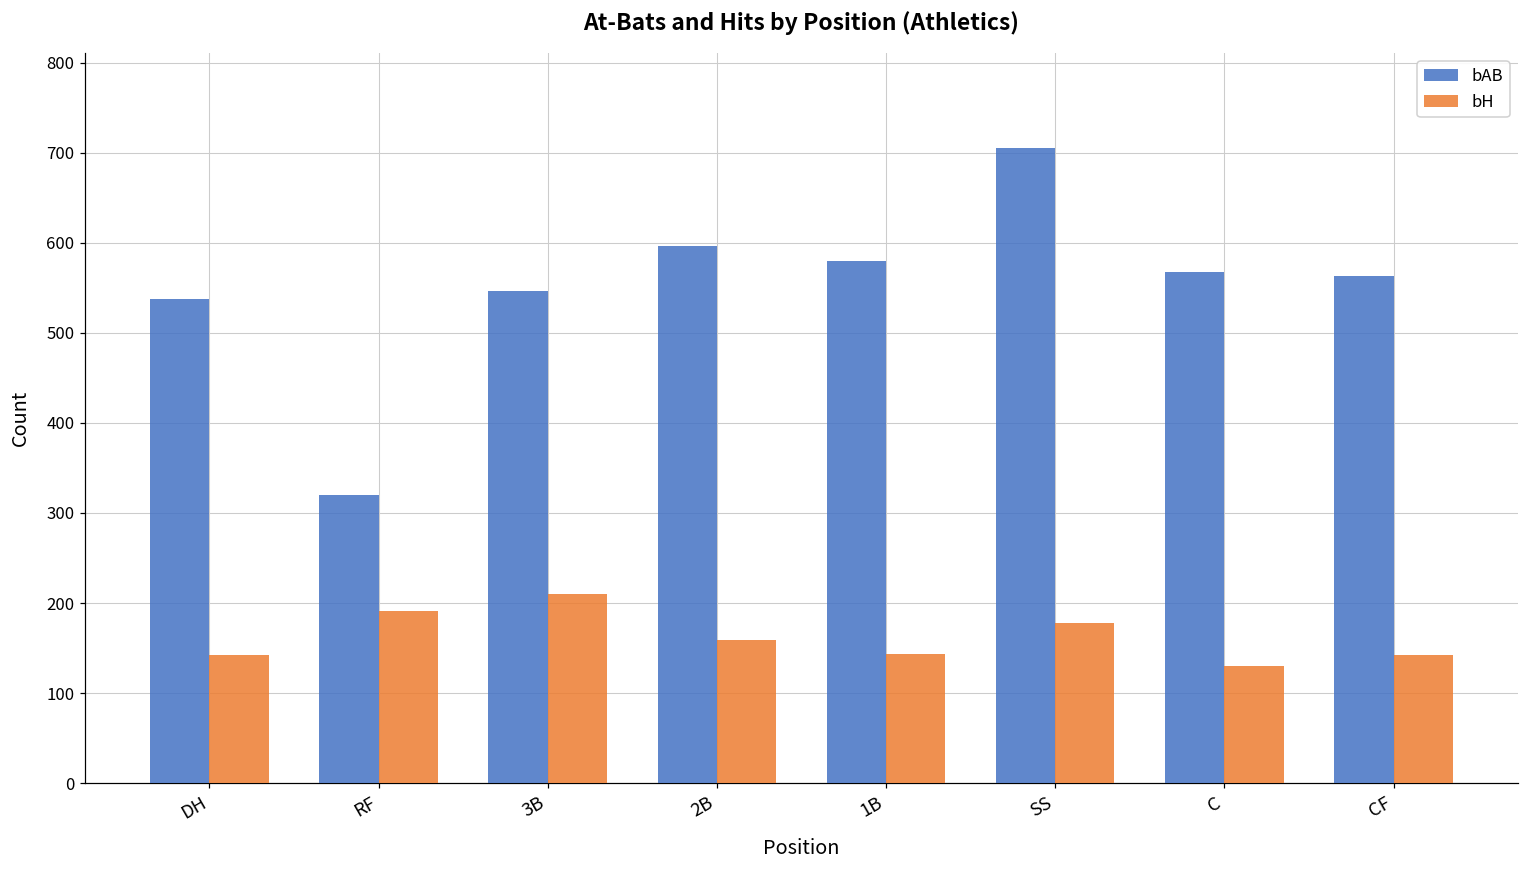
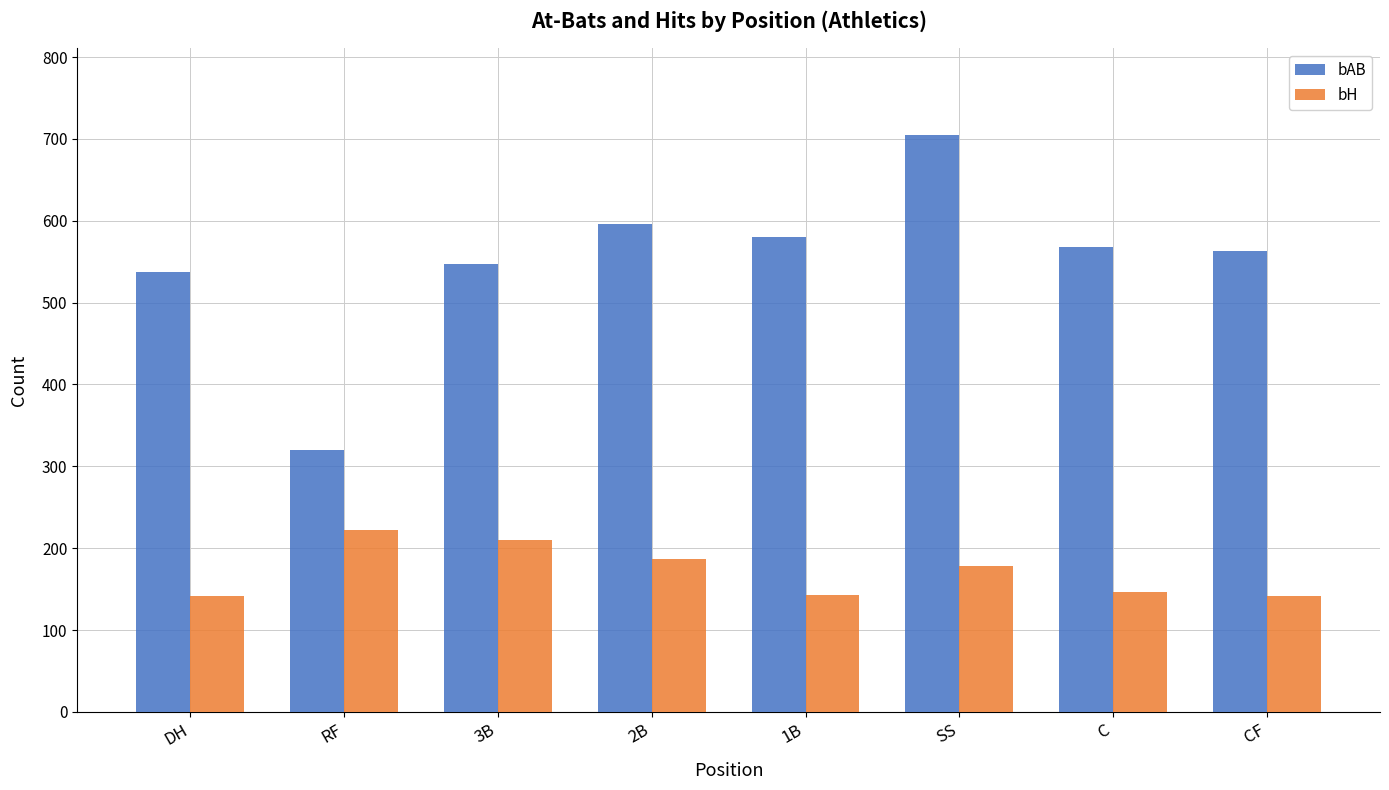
bH, RF: 190 -> 220
bH, 2B: 160 -> 190
bH, C: 130 -> 150
